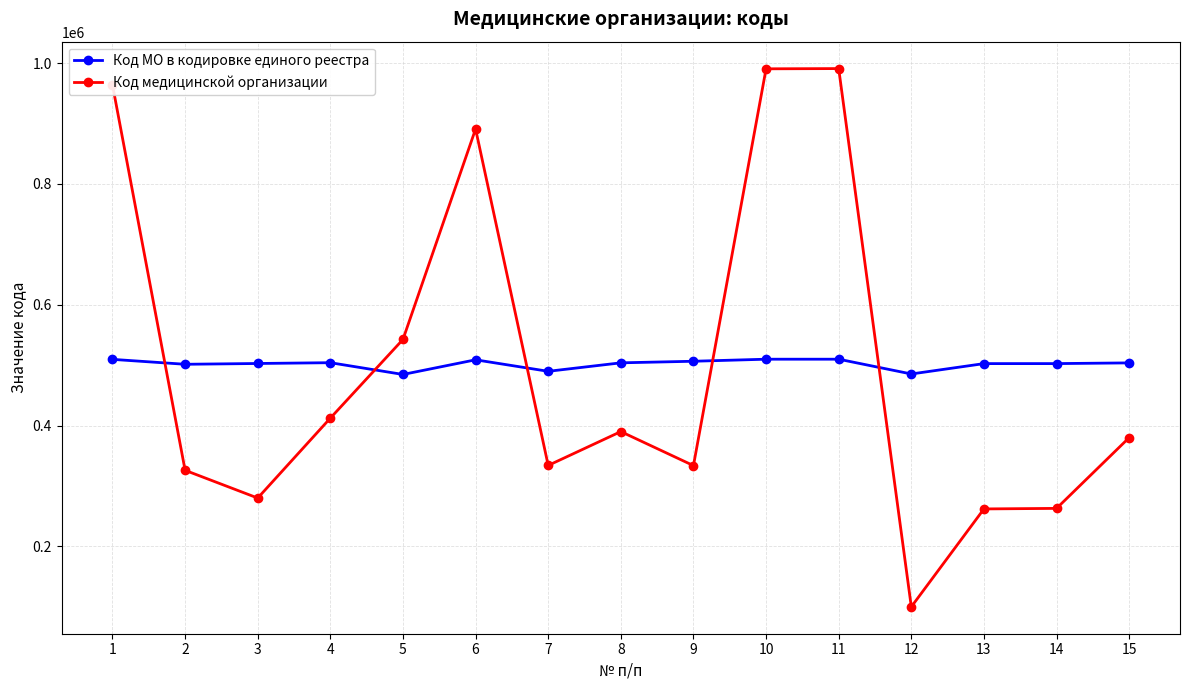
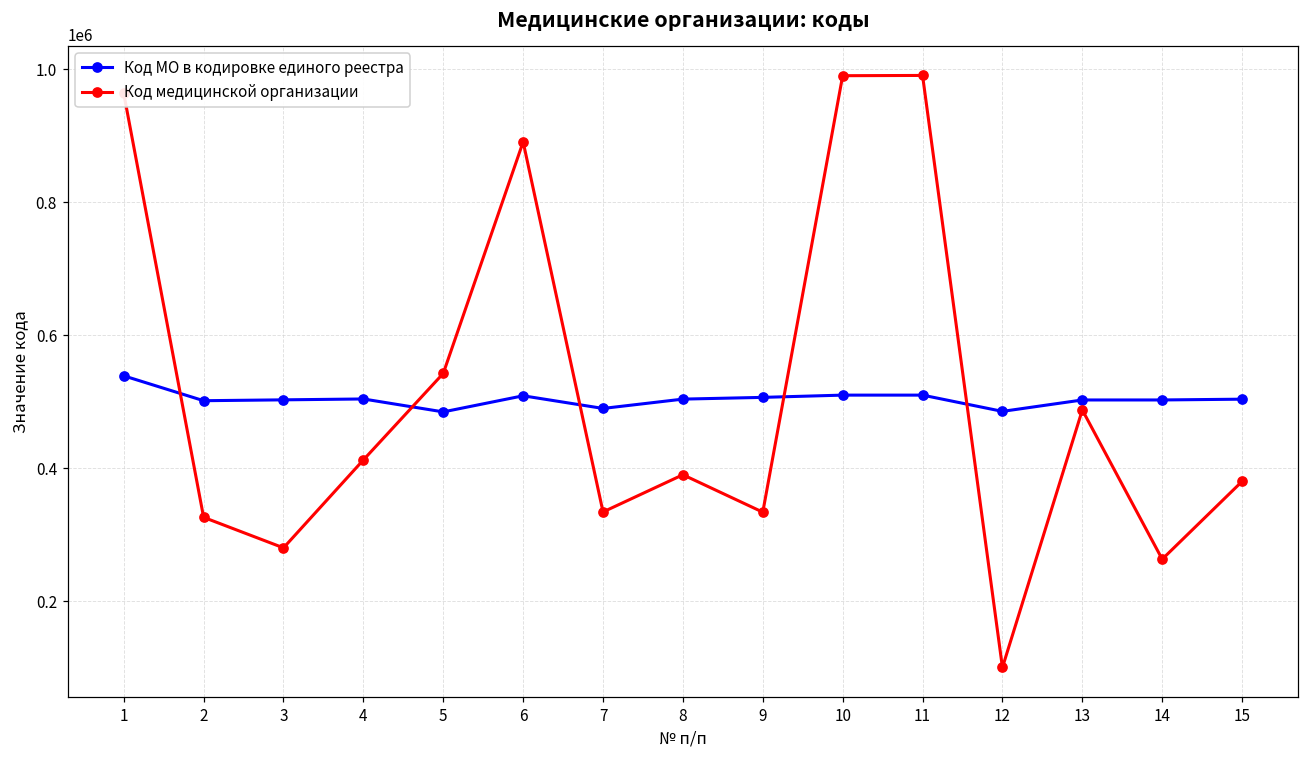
Код МО в кодировке единого реестра, 1: 510000 -> 540000
Код медицинской организации, 13: 260000 -> 490000
